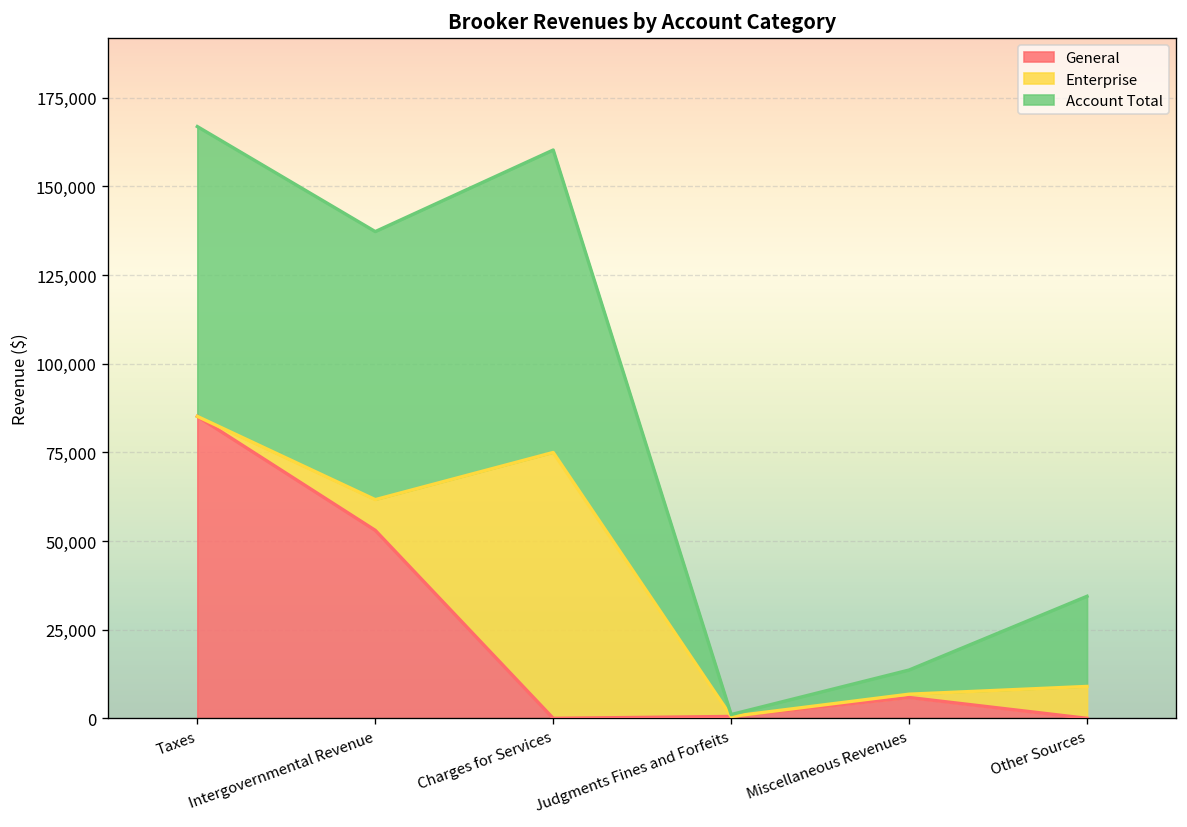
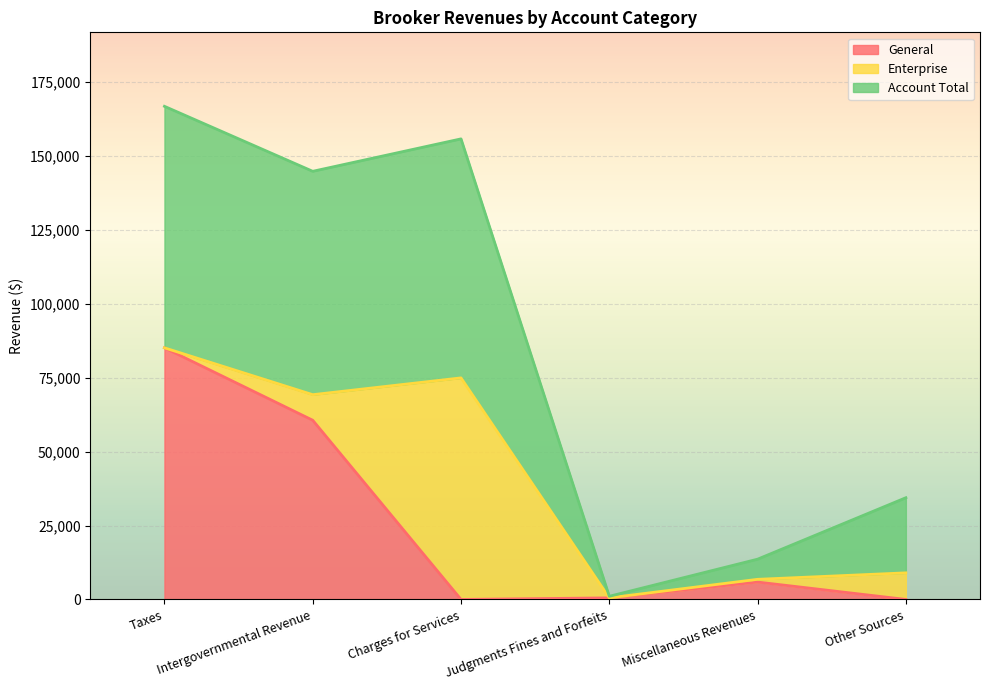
General, Intergovernmental Revenue: 53,000 -> 61,000
Account Total, Charges for Services: 85,000 -> 81,000
